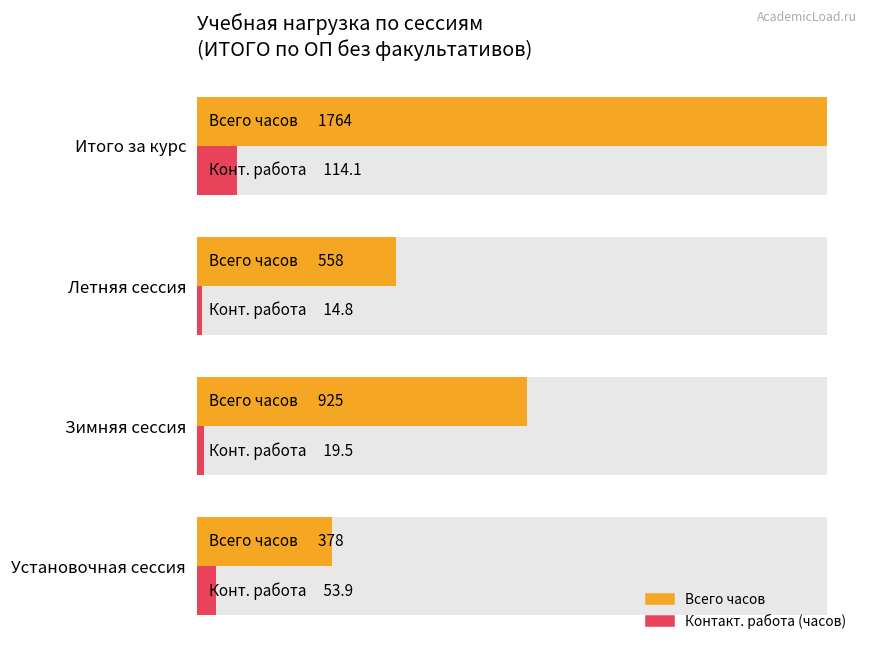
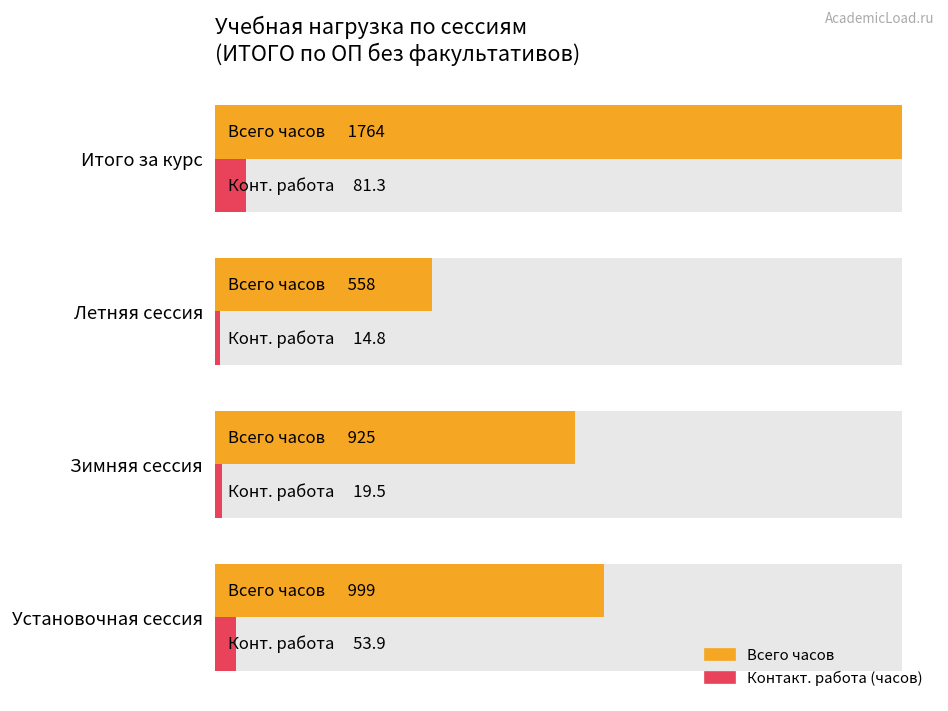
Контакт. работа (часов), Итого за курс: 114.1 -> 81.3
Всего часов, Установочная сессия: 378 -> 999
